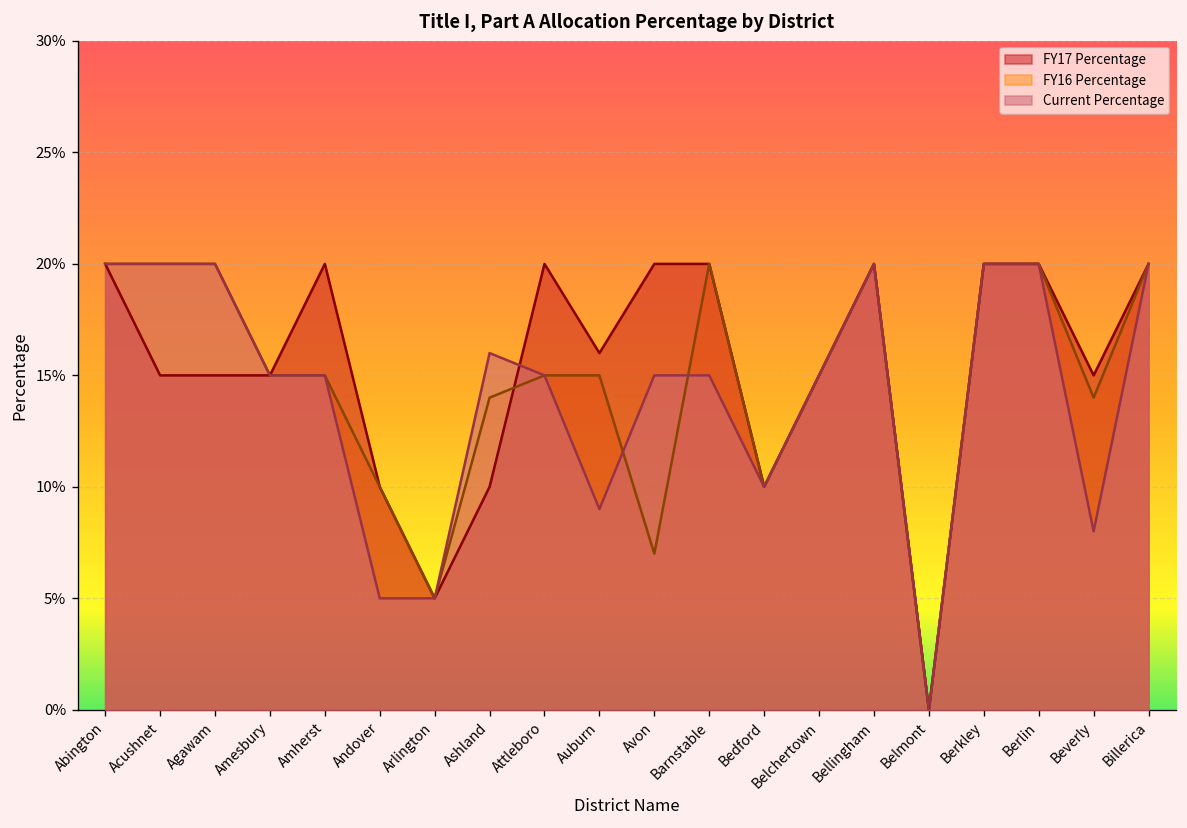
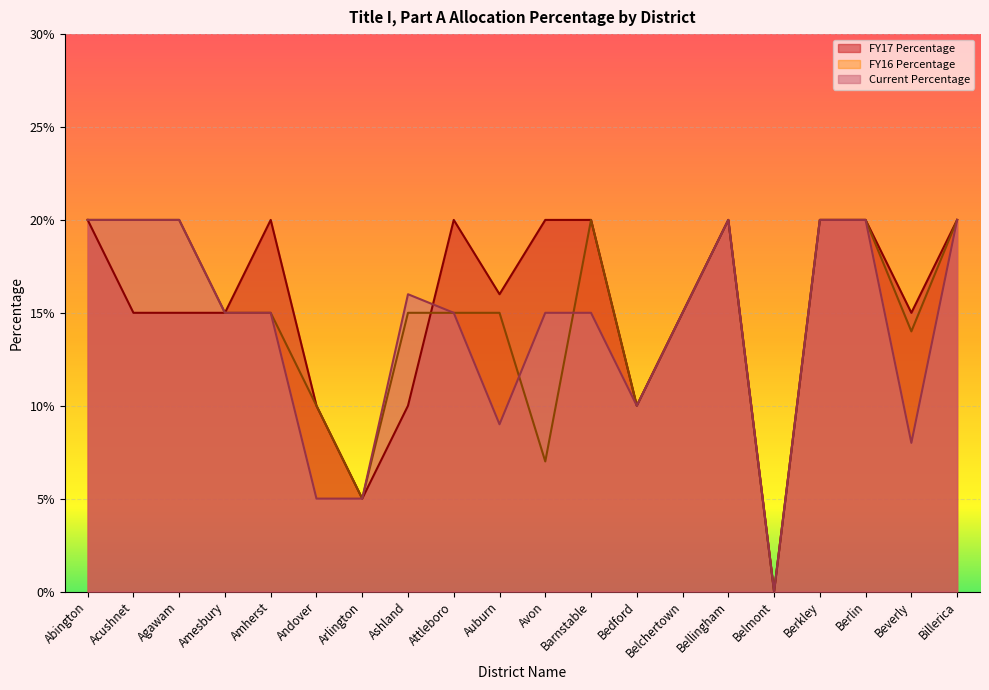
FY16 Percentage, Ashland: 14.0% -> 15.0%
